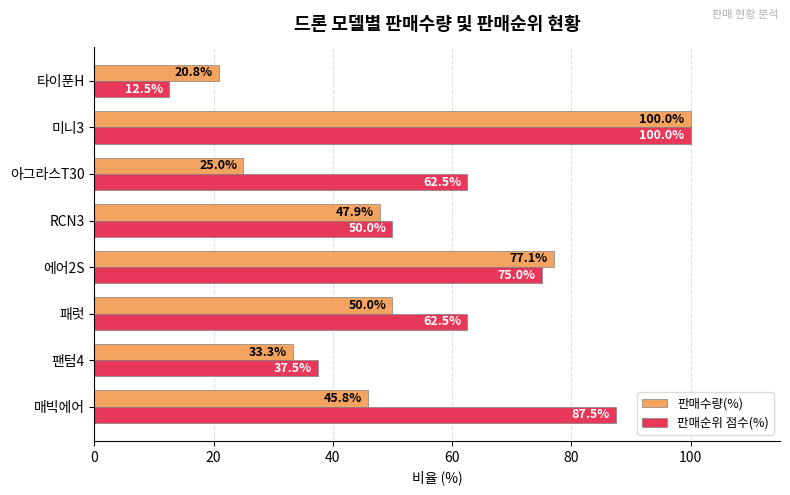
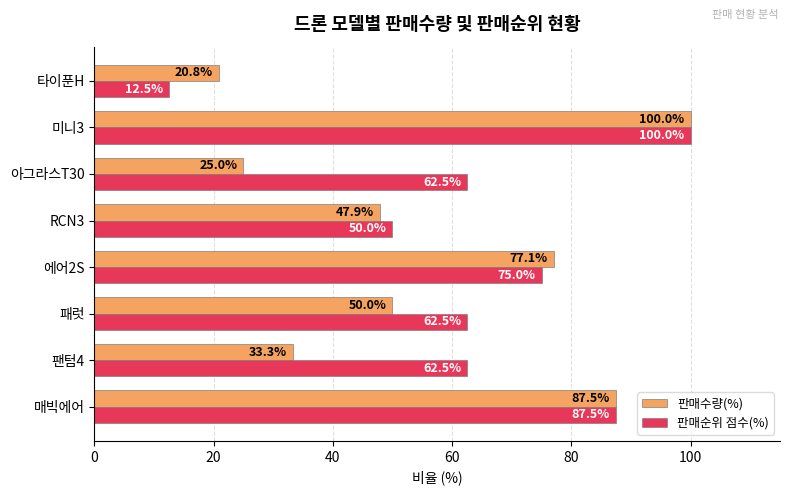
판매순위 점수(%), 팬텀4: 37.5% -> 62.5%
판매수량(%), 매빅에어: 45.8% -> 87.5%
